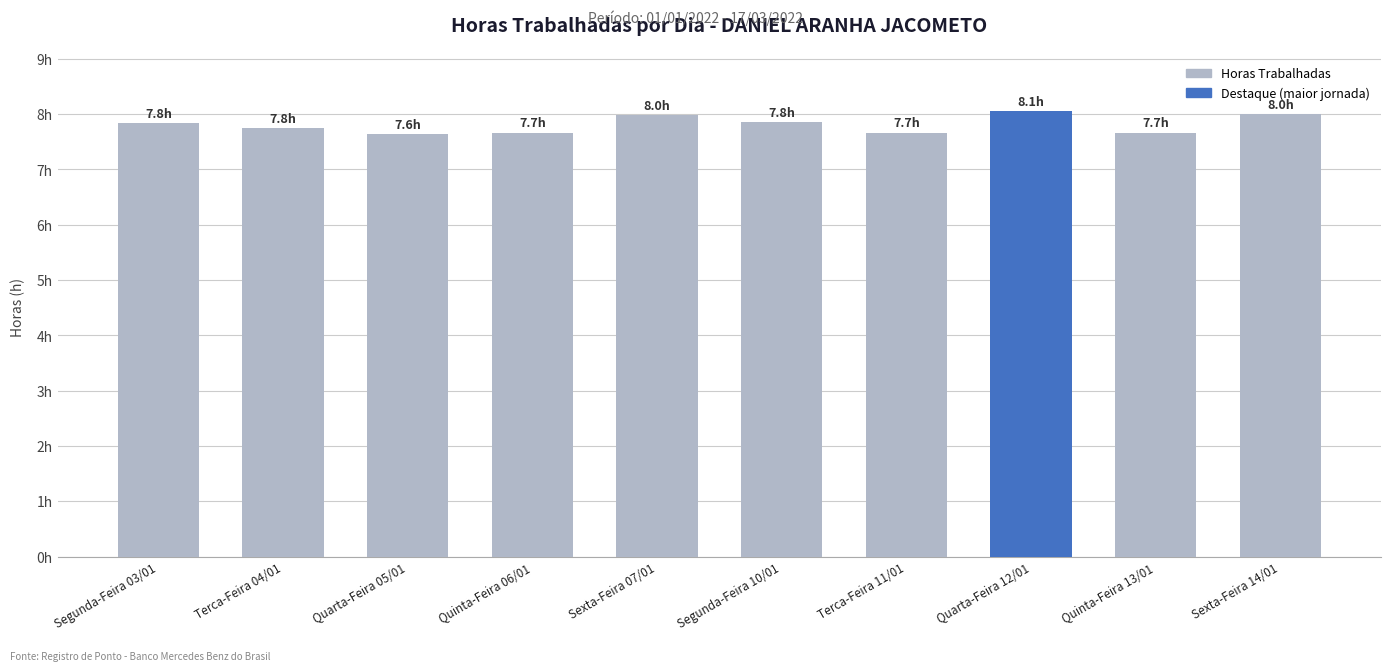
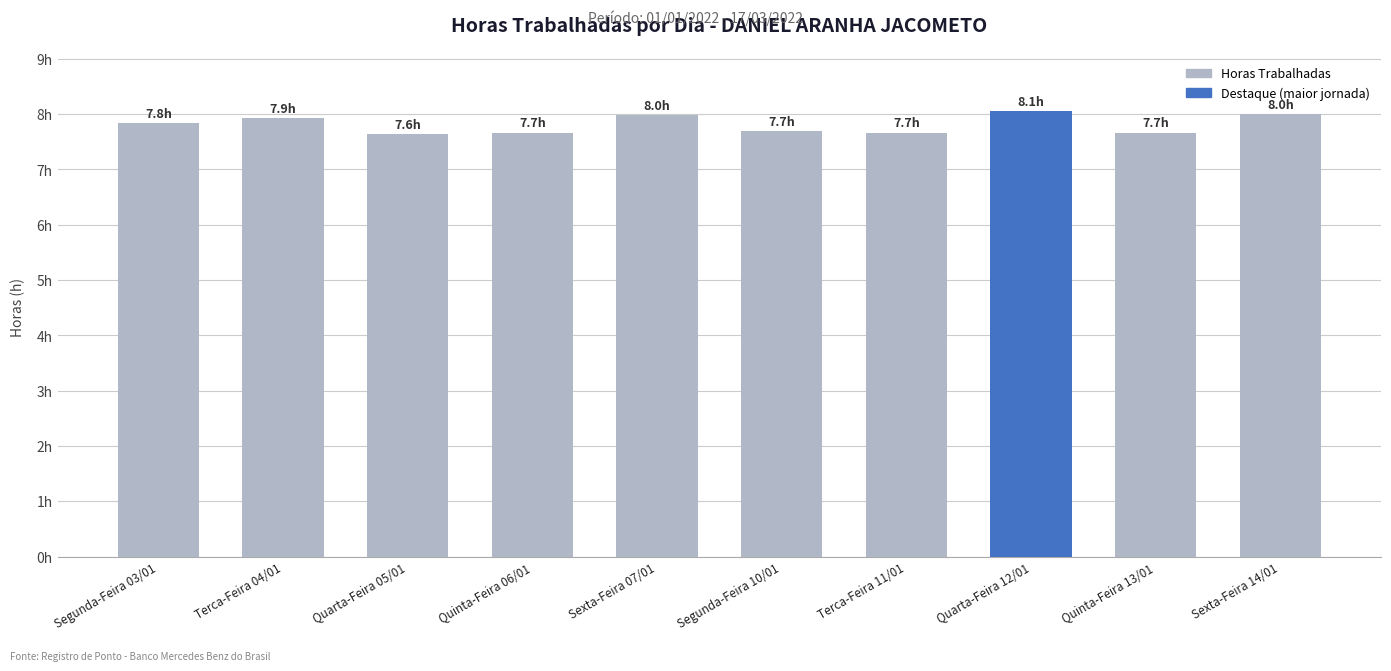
Terca-Feira 04/01: 7.8h -> 7.9h
Segunda-Feira 10/01: 7.8h -> 7.7h
